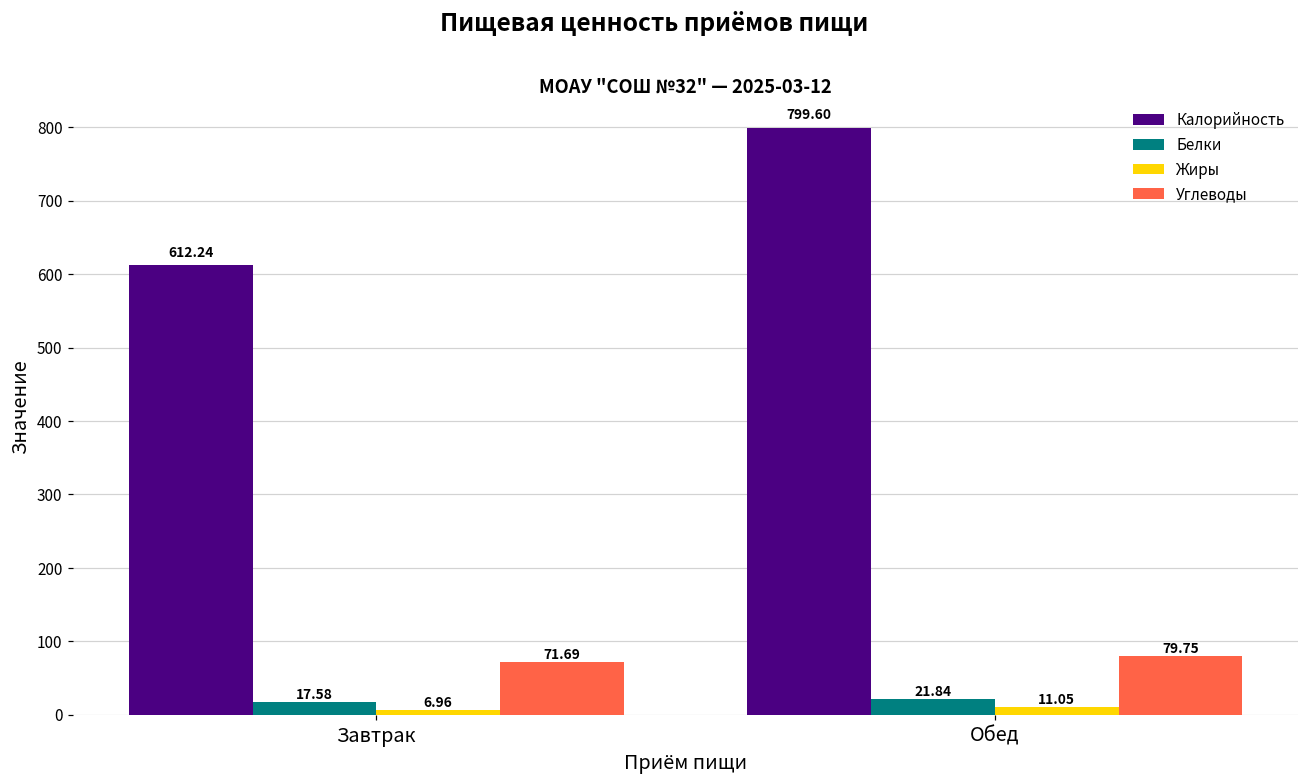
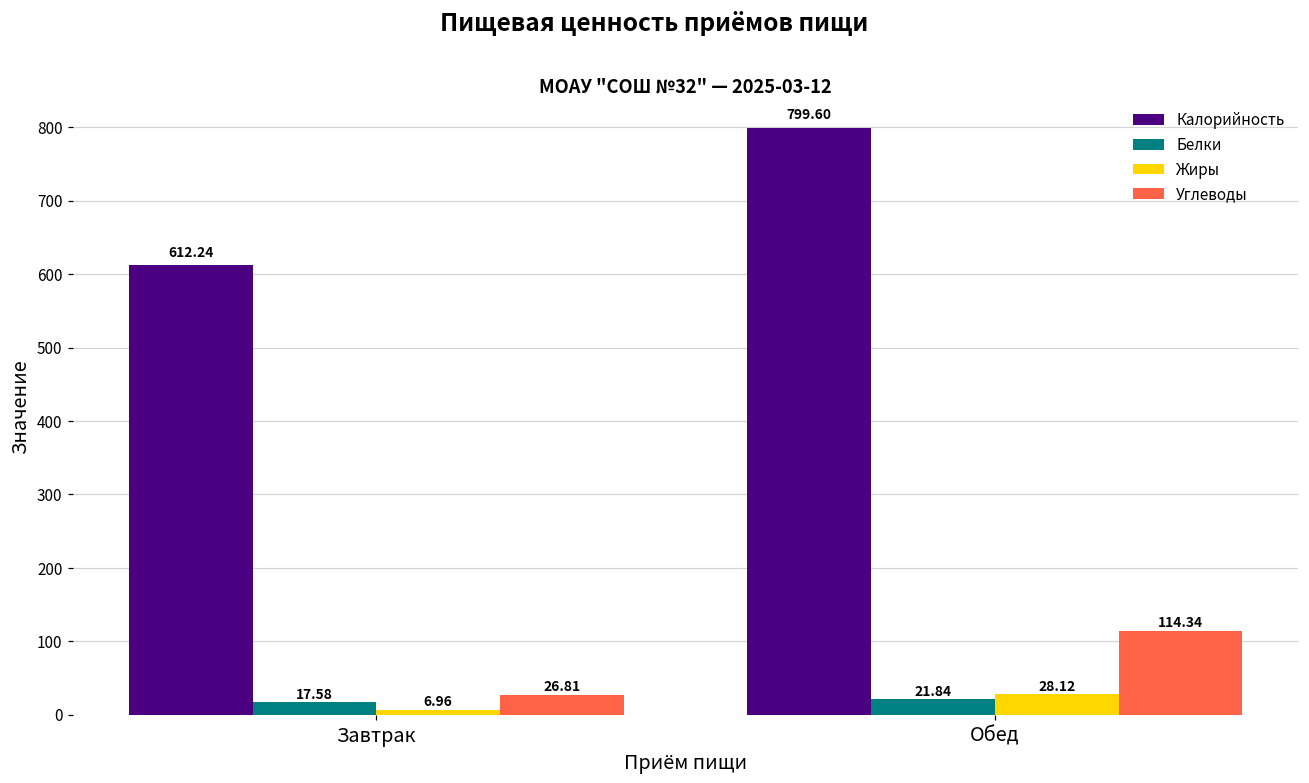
Углеводы, Завтрак: 71.69 -> 26.81
Жиры, Обед: 11.05 -> 28.12
Углеводы, Обед: 79.75 -> 114.34
